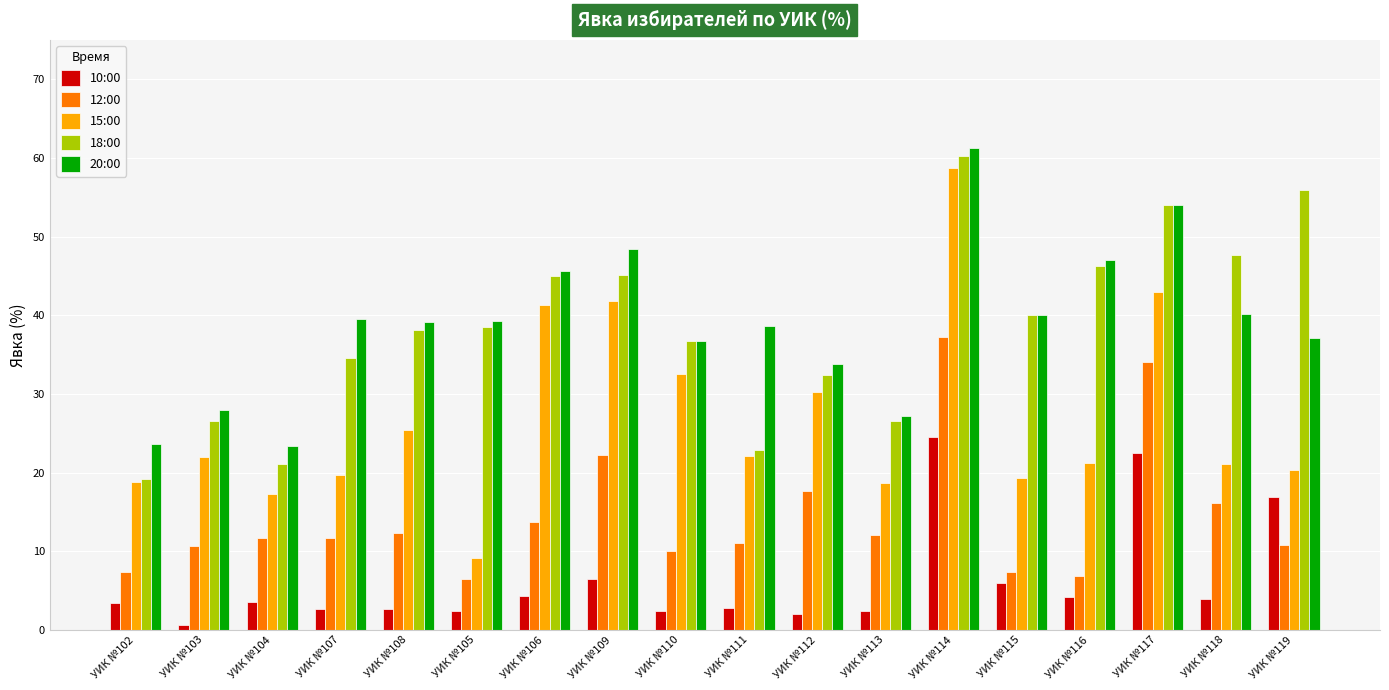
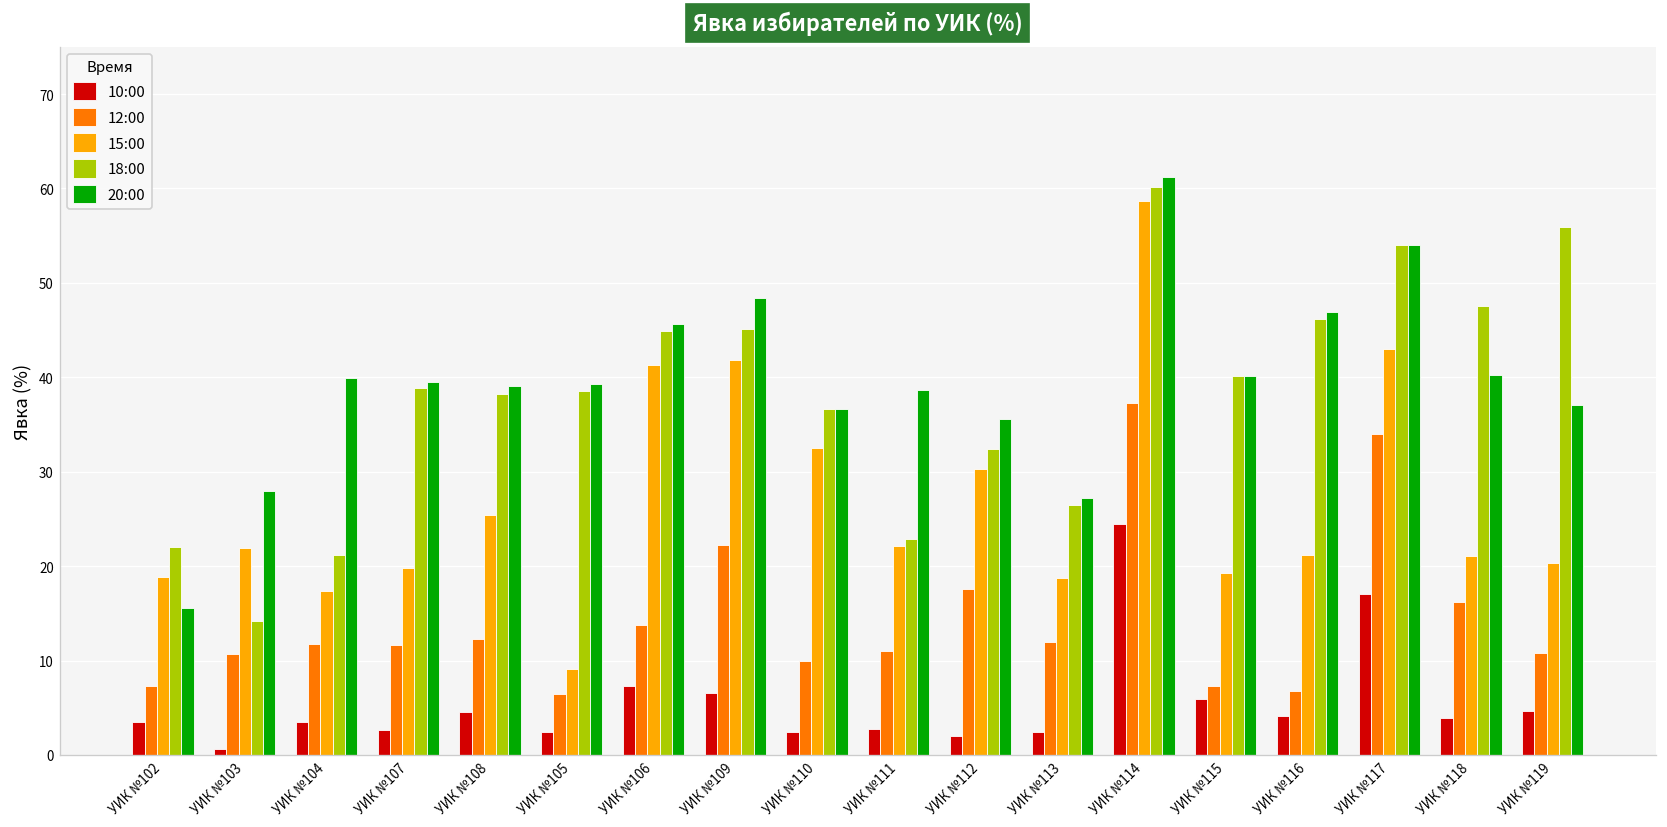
18:00, УИК №102: 19 -> 22
20:00, УИК №102: 24 -> 16
18:00, УИК №103: 27 -> 14
20:00, УИК №104: 23 -> 40
18:00, УИК №107: 35 -> 39
10:00, УИК №108: 3 -> 5
10:00, УИК №106: 4 -> 7
20:00, УИК №112: 34 -> 36
10:00, УИК №117: 23 -> 17
10:00, УИК №119: 17 -> 5
